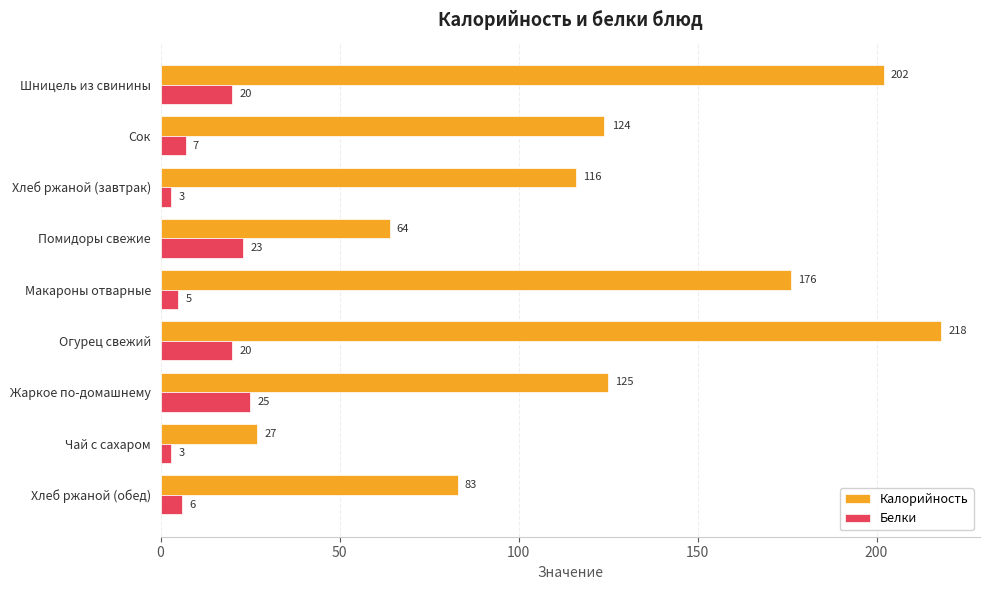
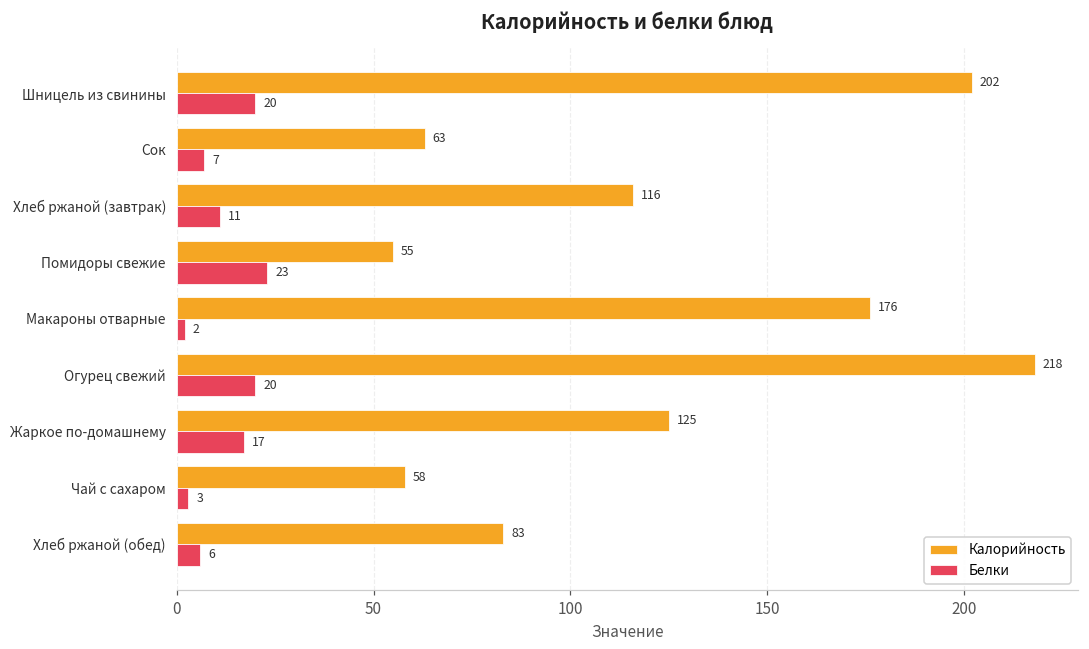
Калорийность, Сок: 124 -> 63
Белки, Хлеб ржаной (завтрак): 3 -> 11
Калорийность, Помидоры свежие: 64 -> 55
Белки, Макароны отварные: 5 -> 2
Белки, Жаркое по-домашнему: 25 -> 17
Калорийность, Чай с сахаром: 27 -> 58
